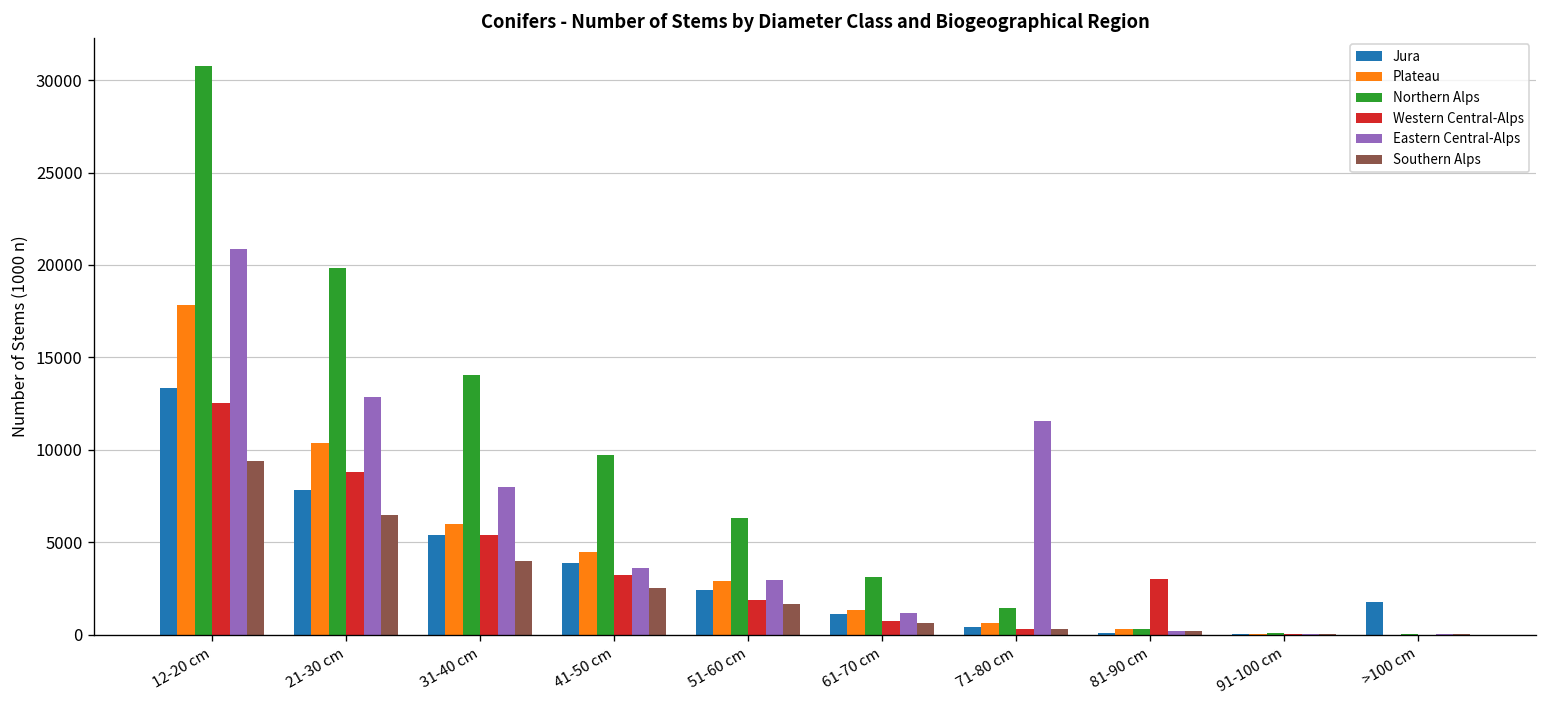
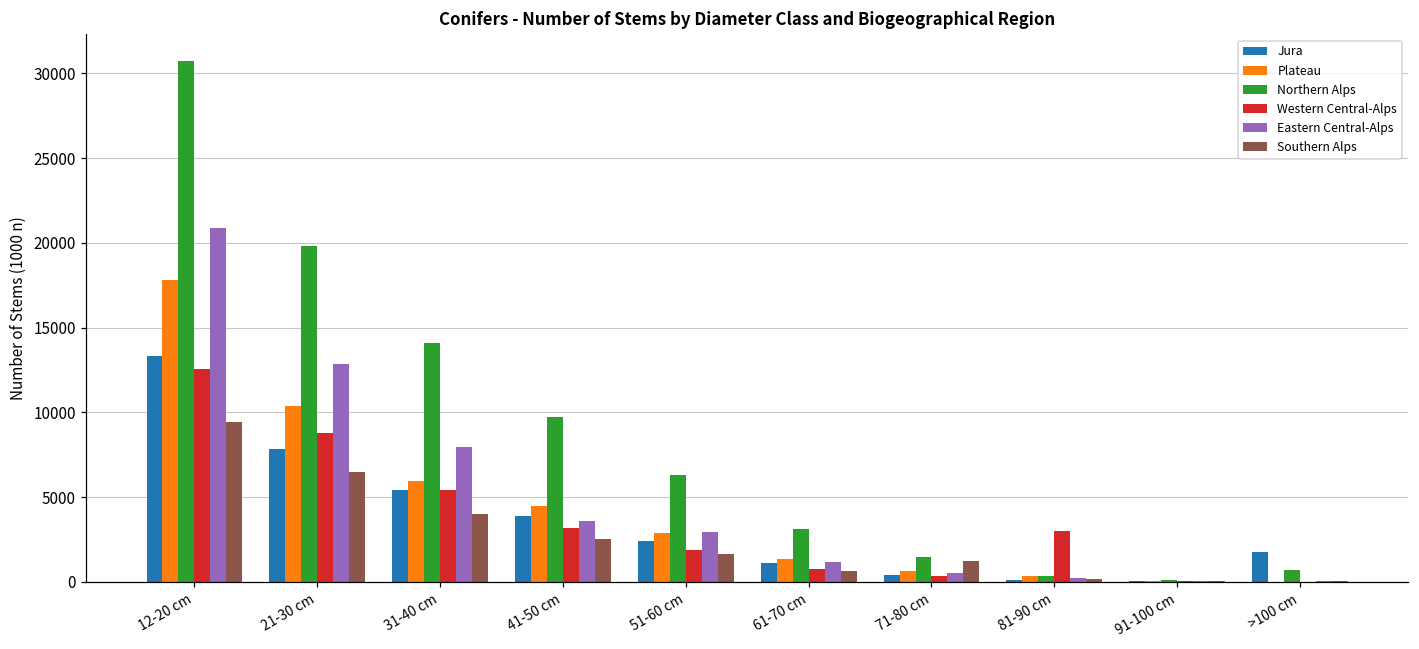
Eastern Central-Alps, 71-80 cm: 11600 -> 500
Southern Alps, 71-80 cm: 300 -> 1200
Northern Alps, >100 cm: 100 -> 700
